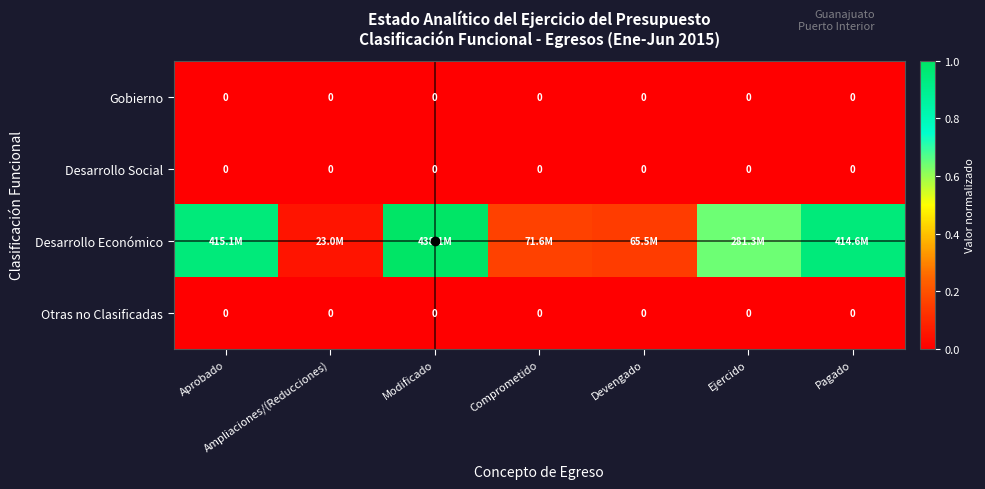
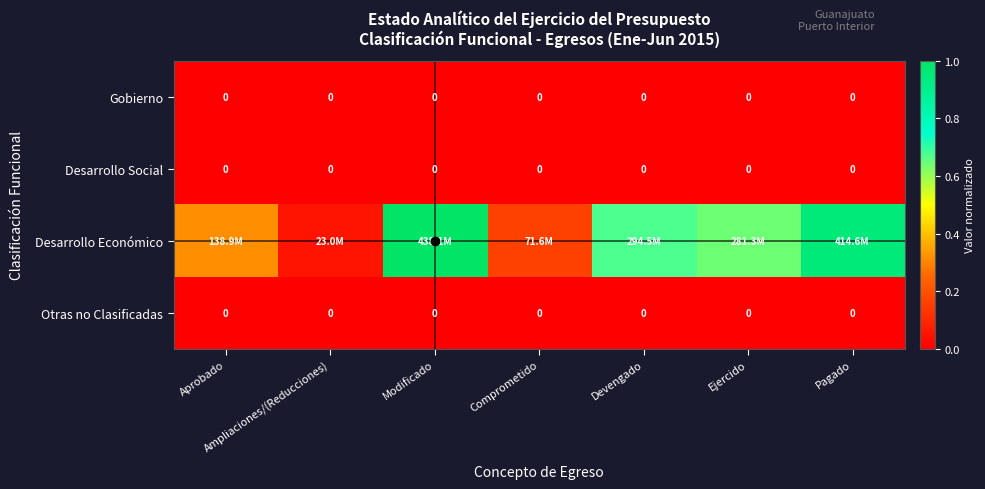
Desarrollo Económico, Aprobado: 415.1M -> 138.9M
Desarrollo Económico, Devengado: 65.5M -> 294.5M
